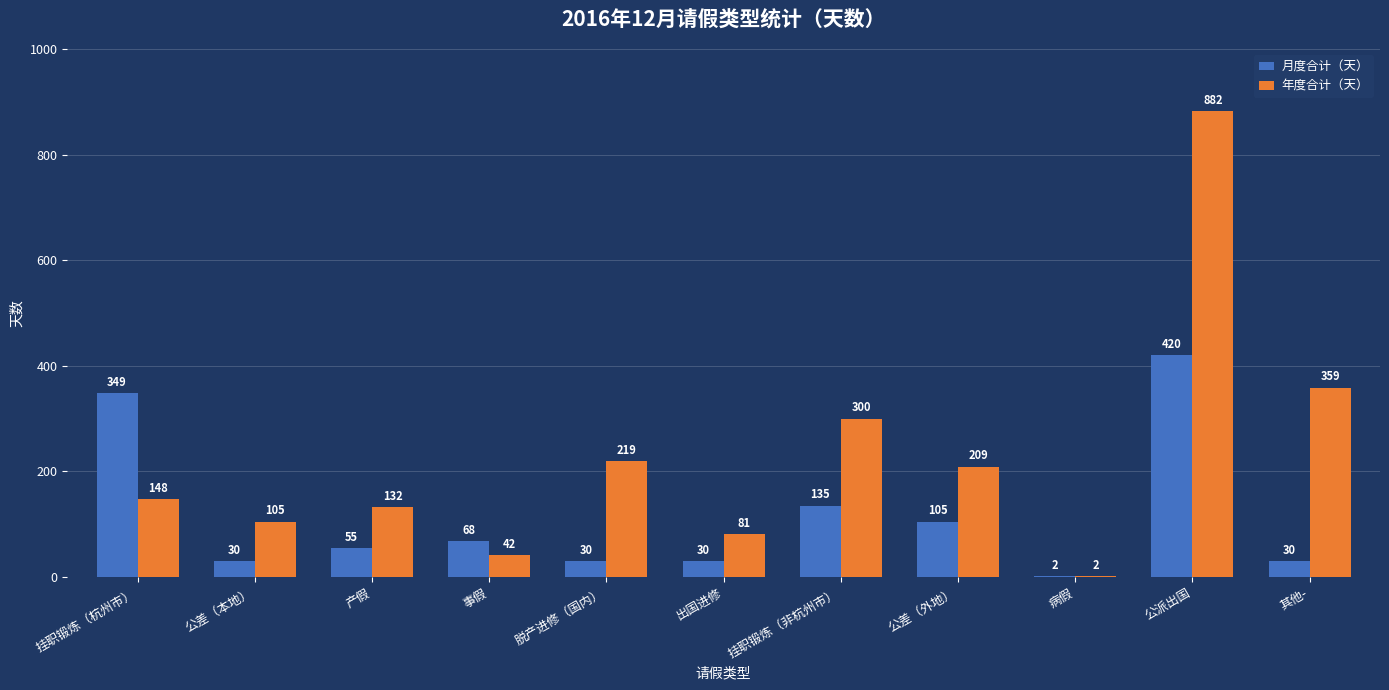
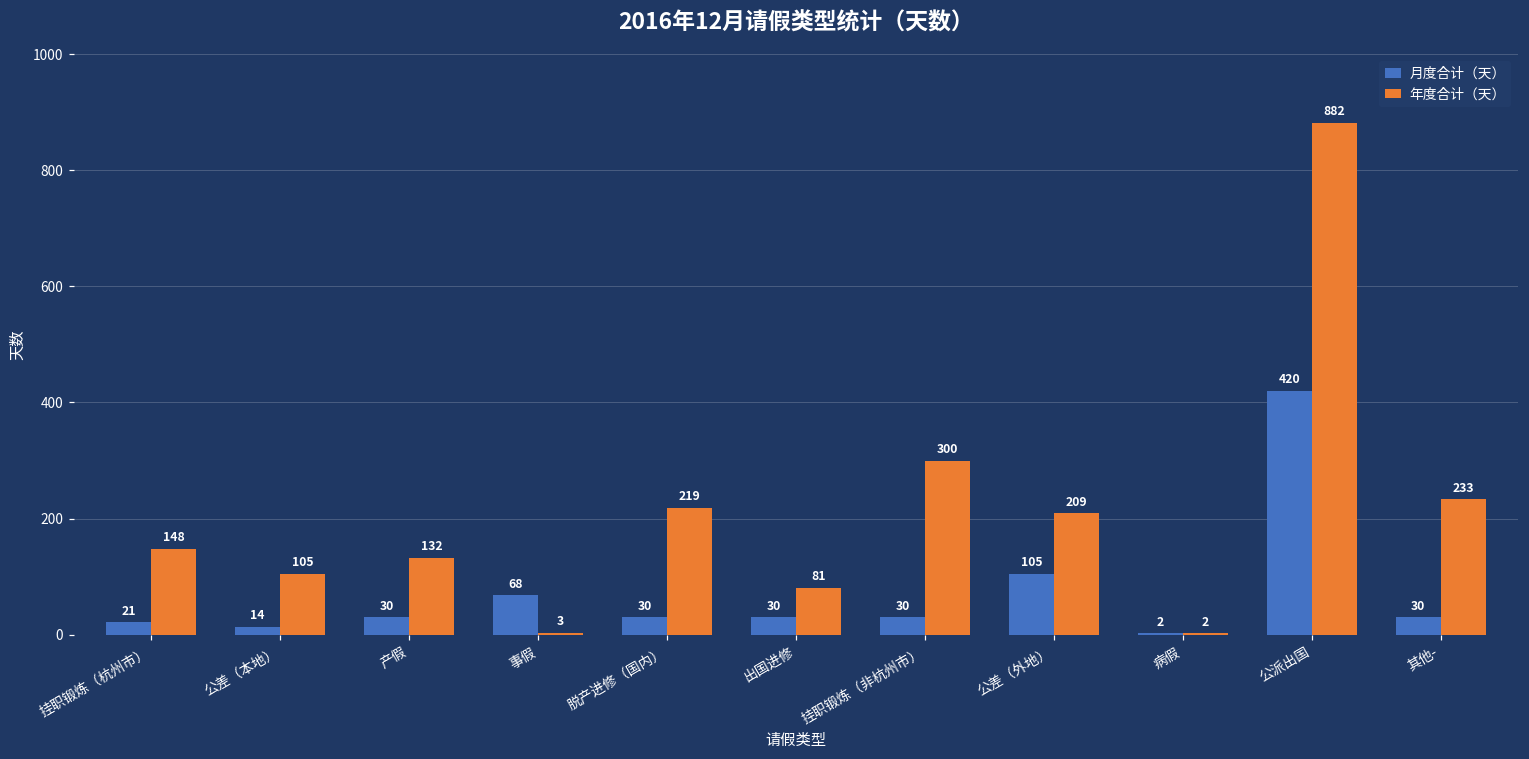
月度合计（天）, 挂职锻炼（杭州市）: 349 -> 21
月度合计（天）, 公差（本地）: 30 -> 14
月度合计（天）, 产假: 55 -> 30
年度合计（天）, 事假: 42 -> 3
月度合计（天）, 挂职锻炼（非杭州市）: 135 -> 30
年度合计（天）, 其他-: 359 -> 233
